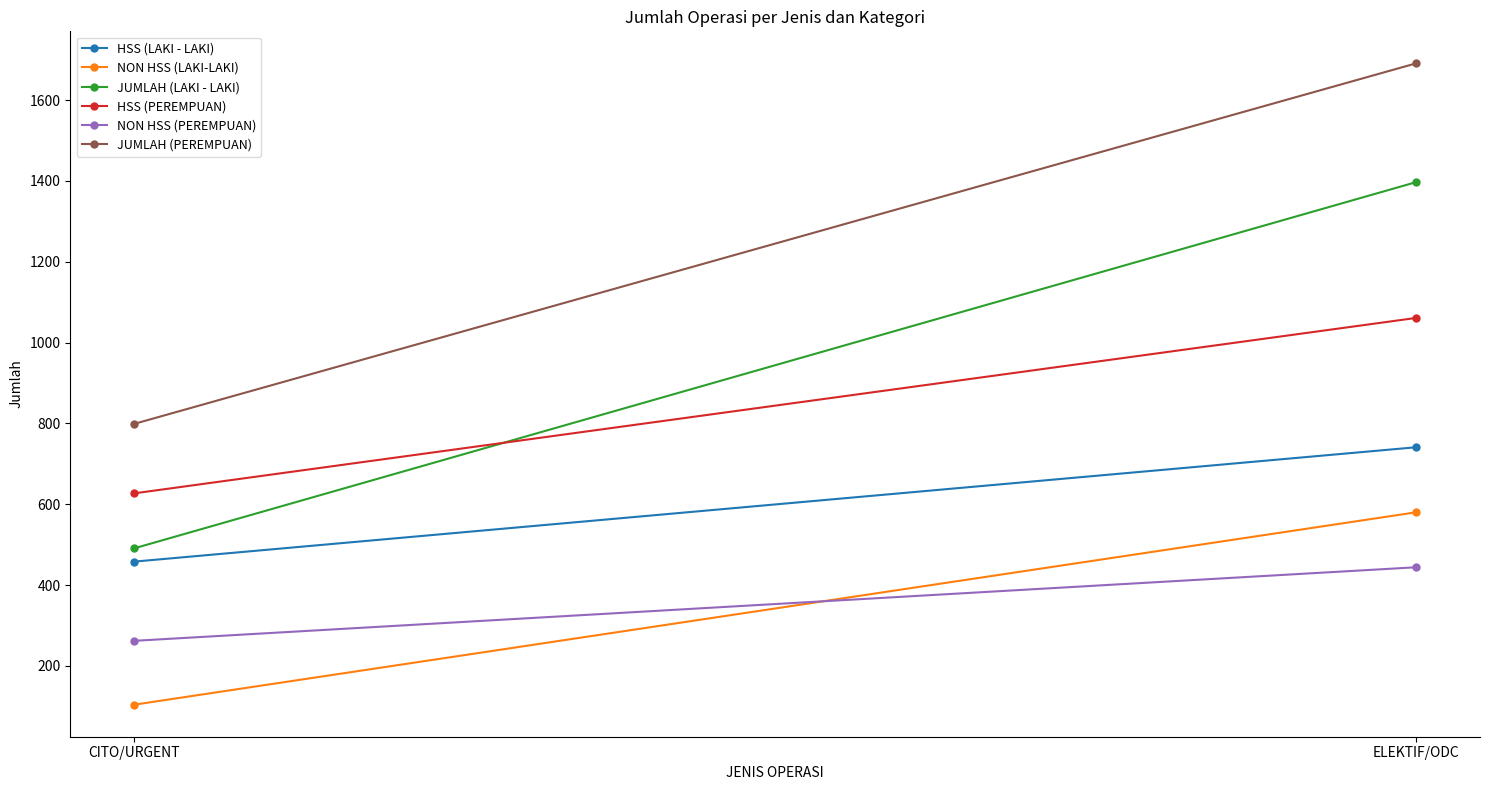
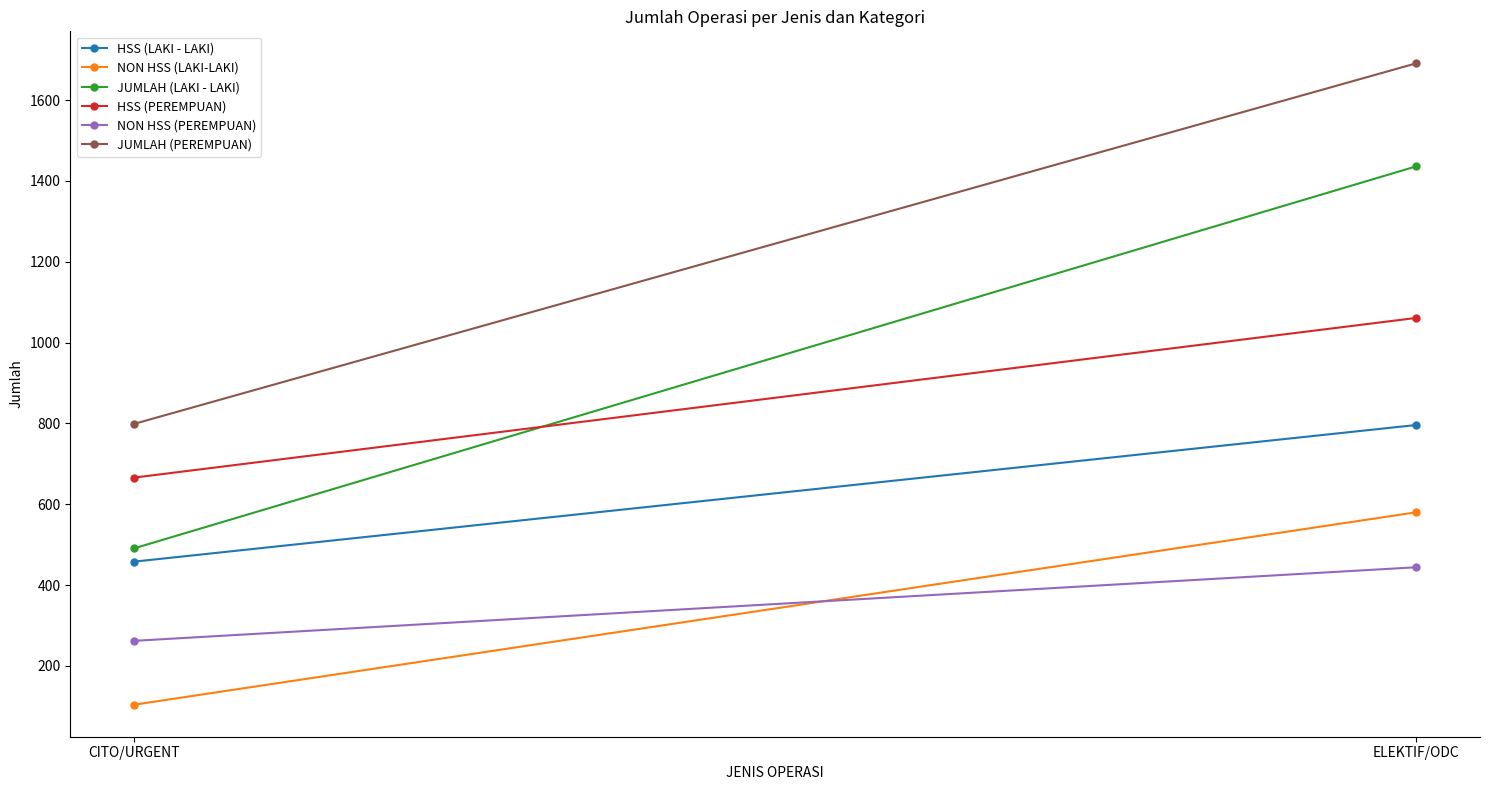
HSS (PEREMPUAN), CITO/URGENT: 630 -> 670
HSS (LAKI - LAKI), ELEKTIF/ODC: 740 -> 800
JUMLAH (LAKI - LAKI), ELEKTIF/ODC: 1400 -> 1440
